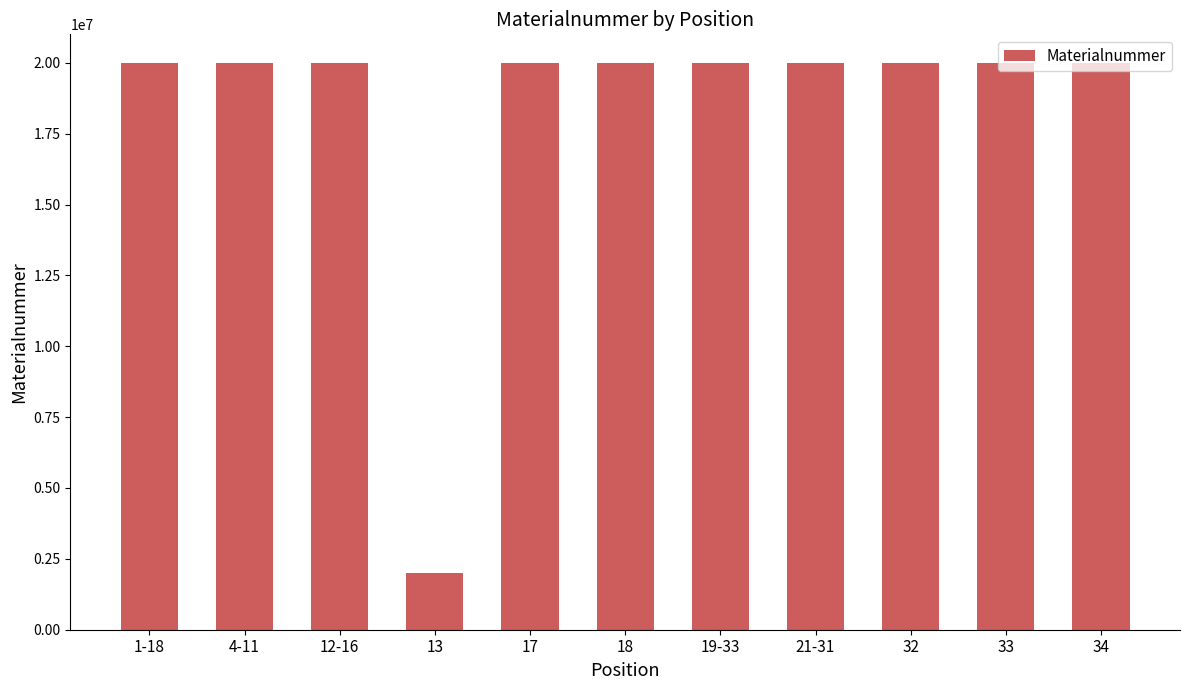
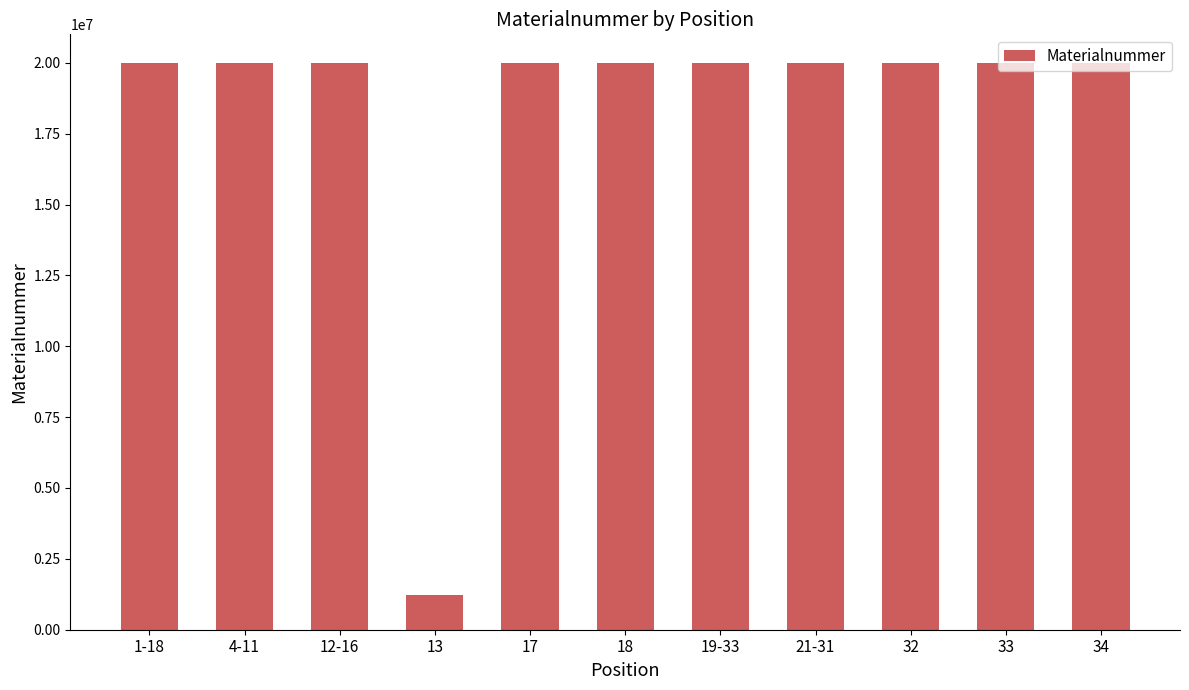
13: 2000000 -> 1200000
